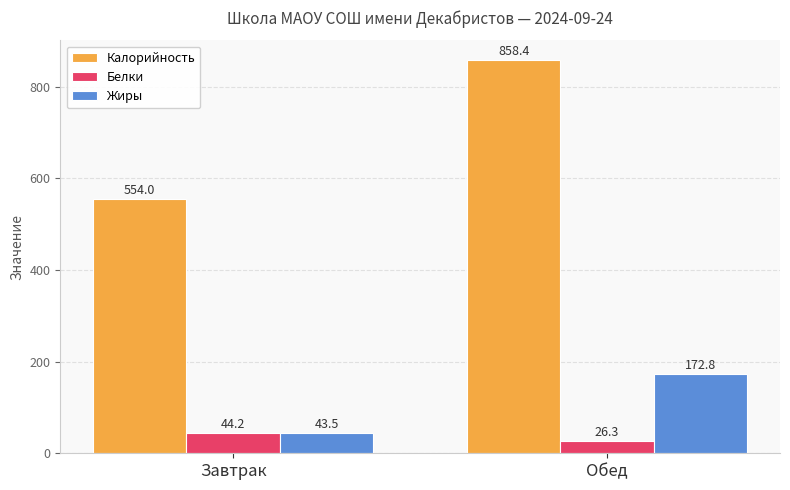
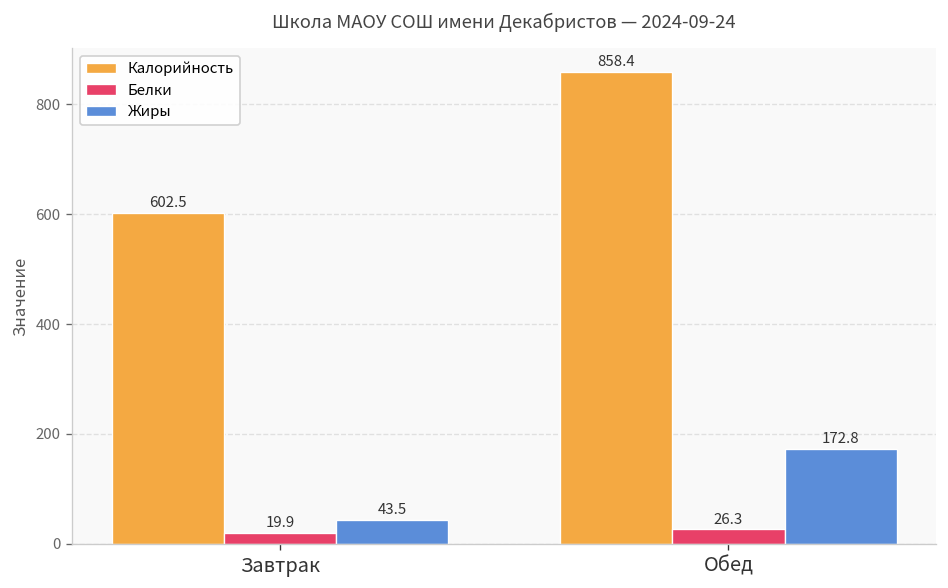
Калорийность, Завтрак: 554.0 -> 602.5
Белки, Завтрак: 44.2 -> 19.9
